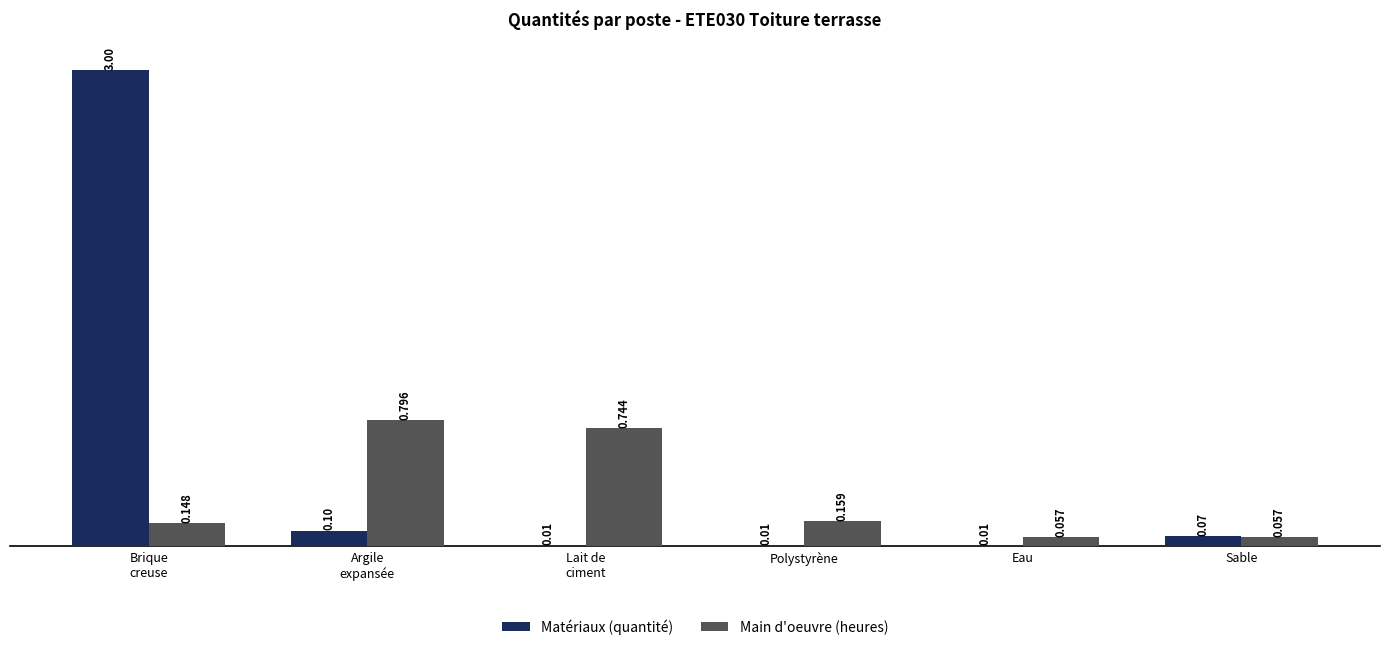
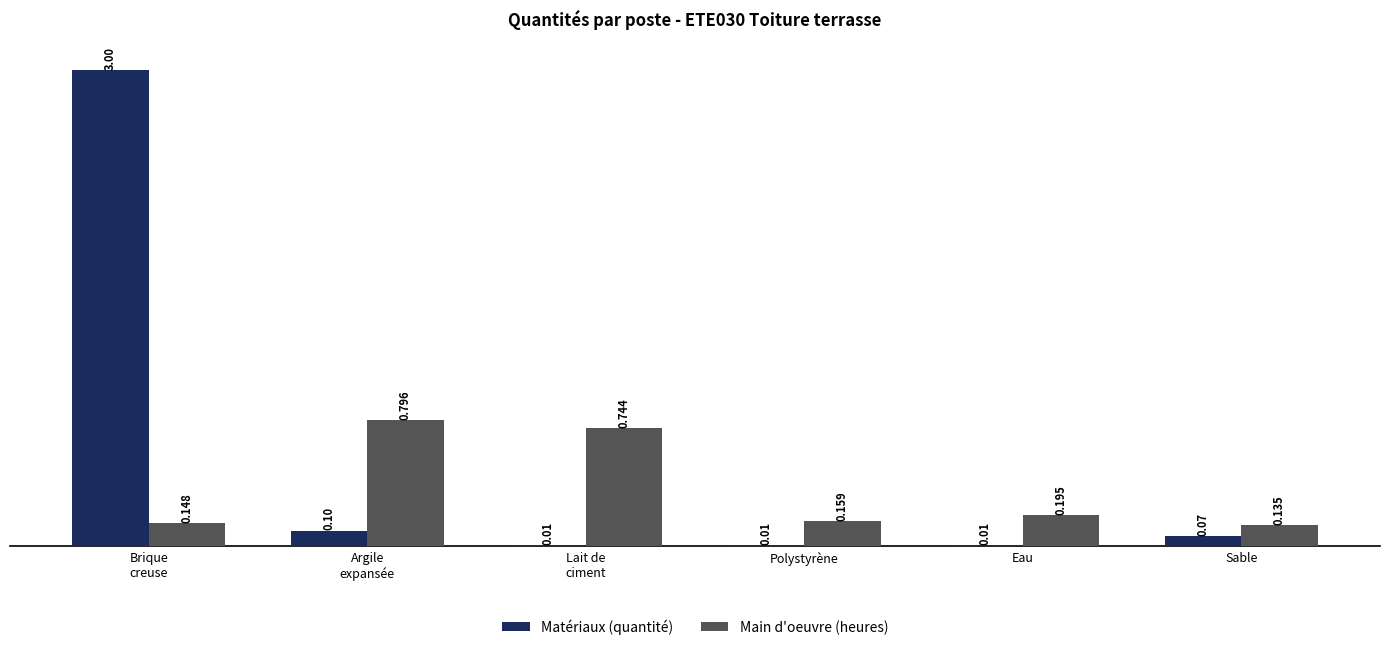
Main d'oeuvre (heures), Eau: 0.057 -> 0.195
Main d'oeuvre (heures), Sable: 0.057 -> 0.135
